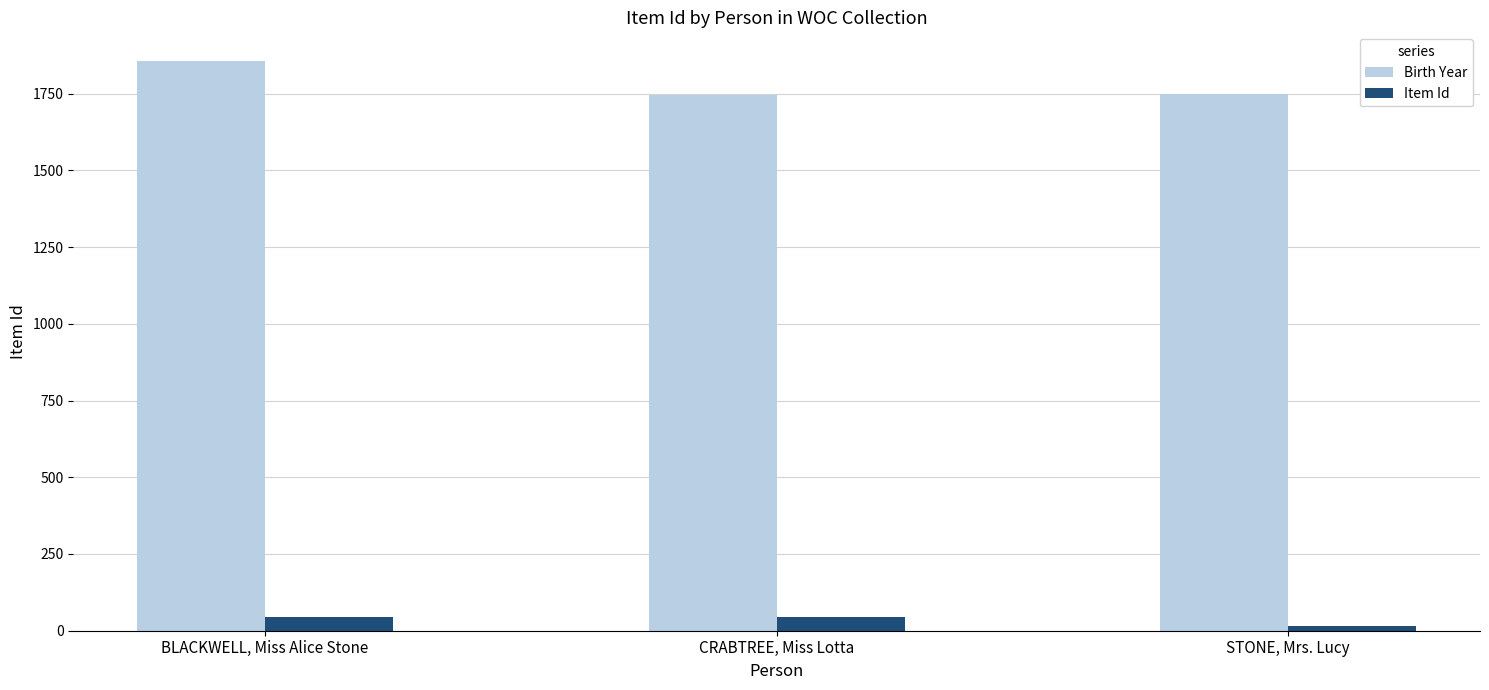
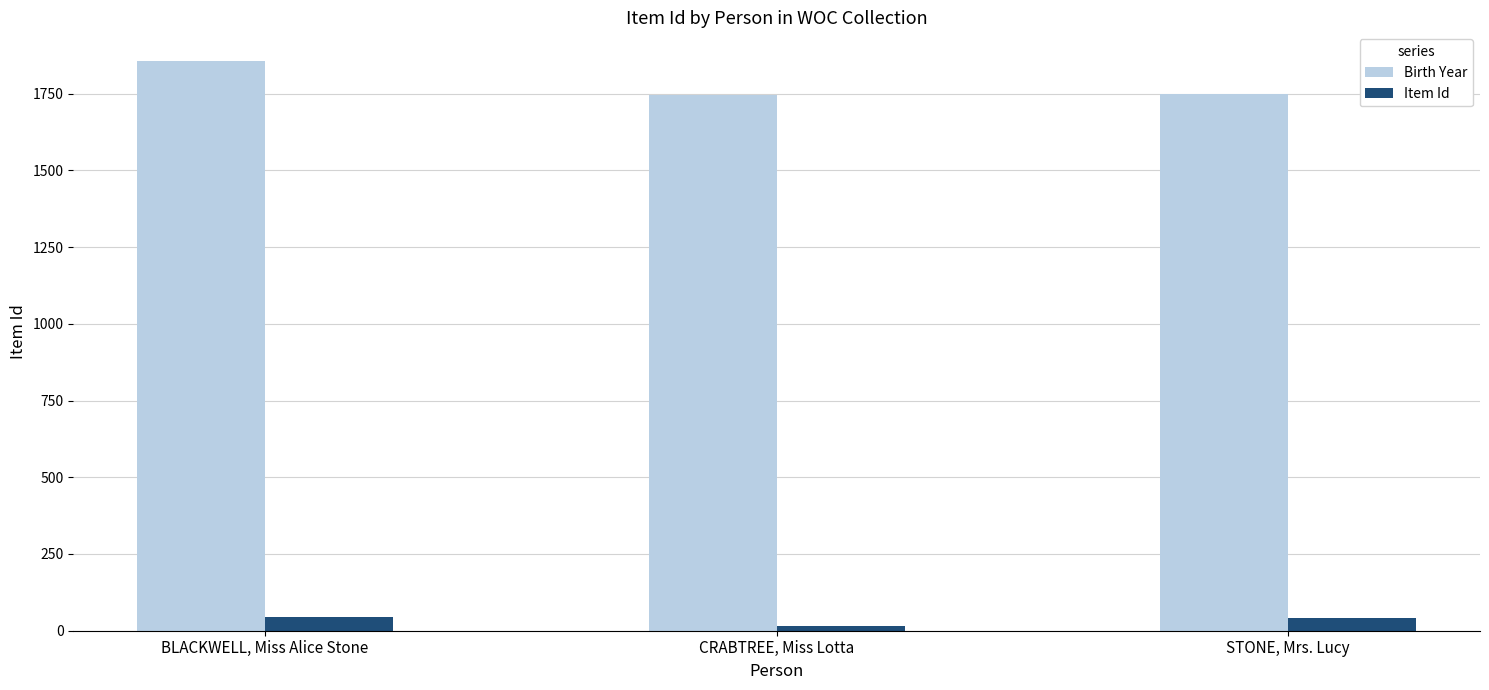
Item Id, CRABTREE, Miss Lotta: 50 -> 20
Item Id, STONE, Mrs. Lucy: 20 -> 40
